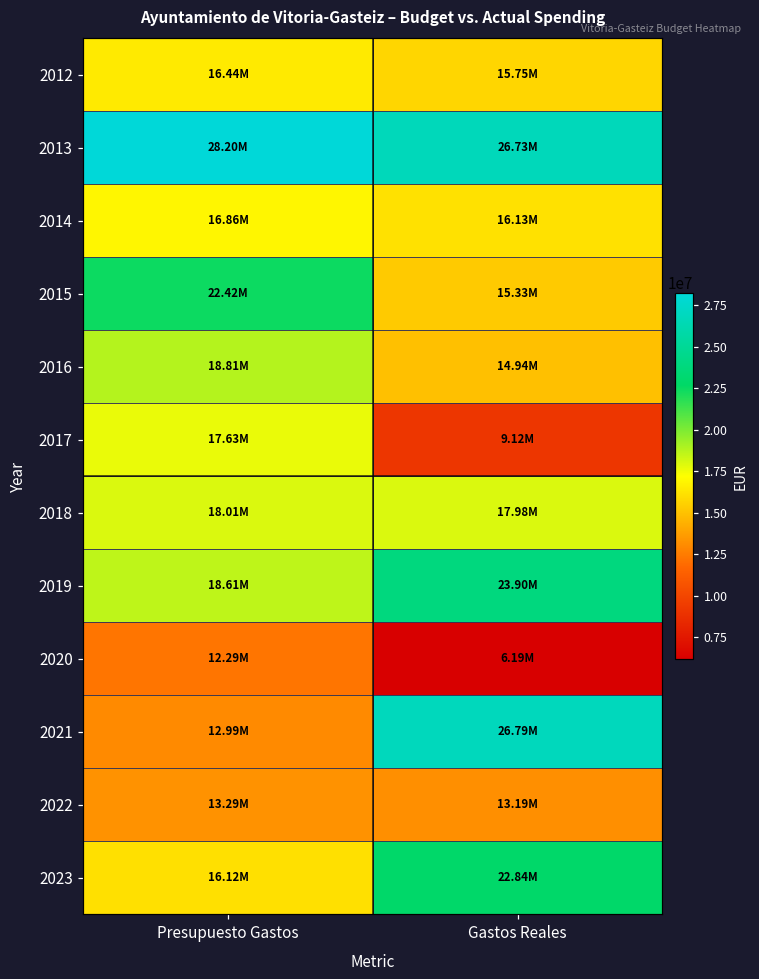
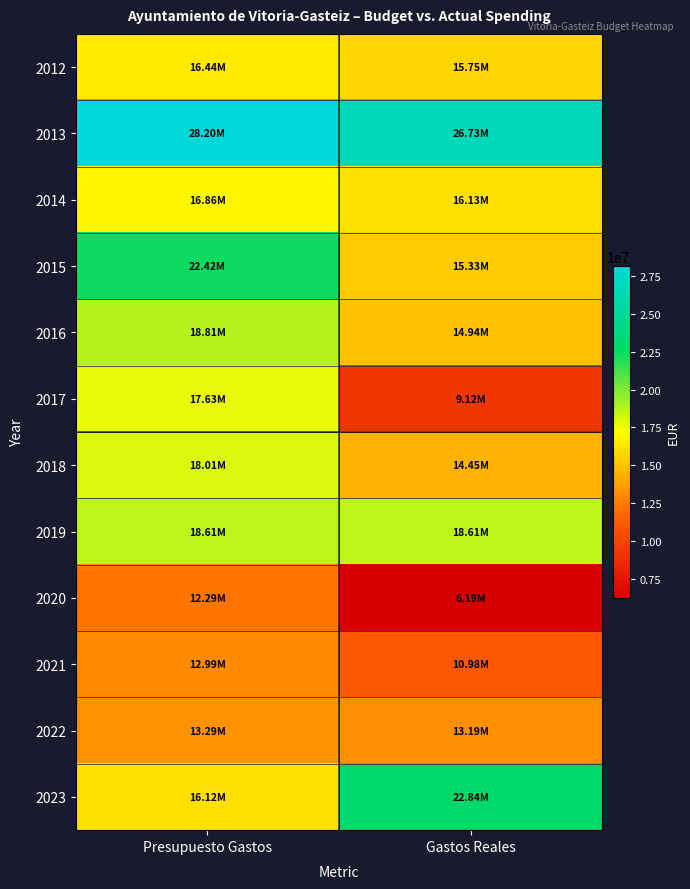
2018, Gastos Reales: 17.98M -> 14.45M
2019, Gastos Reales: 23.90M -> 18.61M
2021, Gastos Reales: 26.79M -> 10.98M
